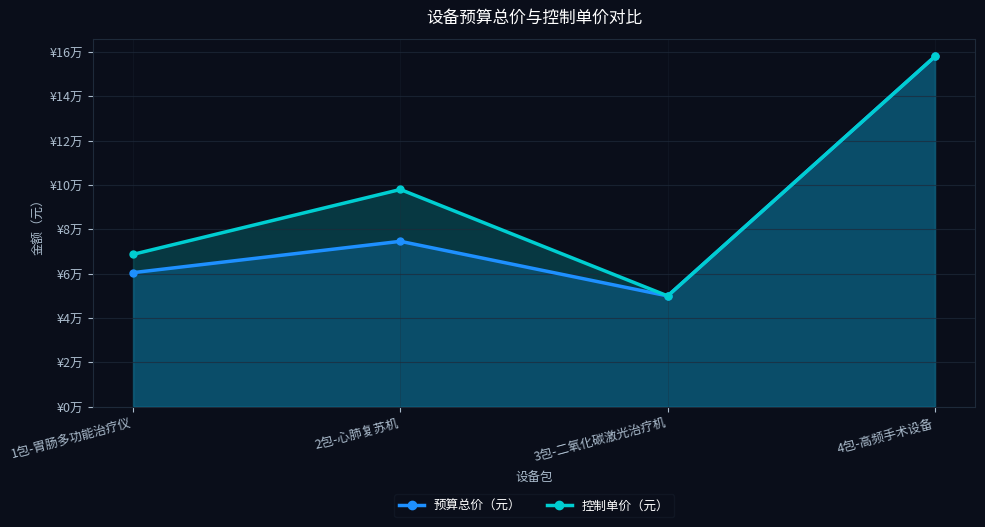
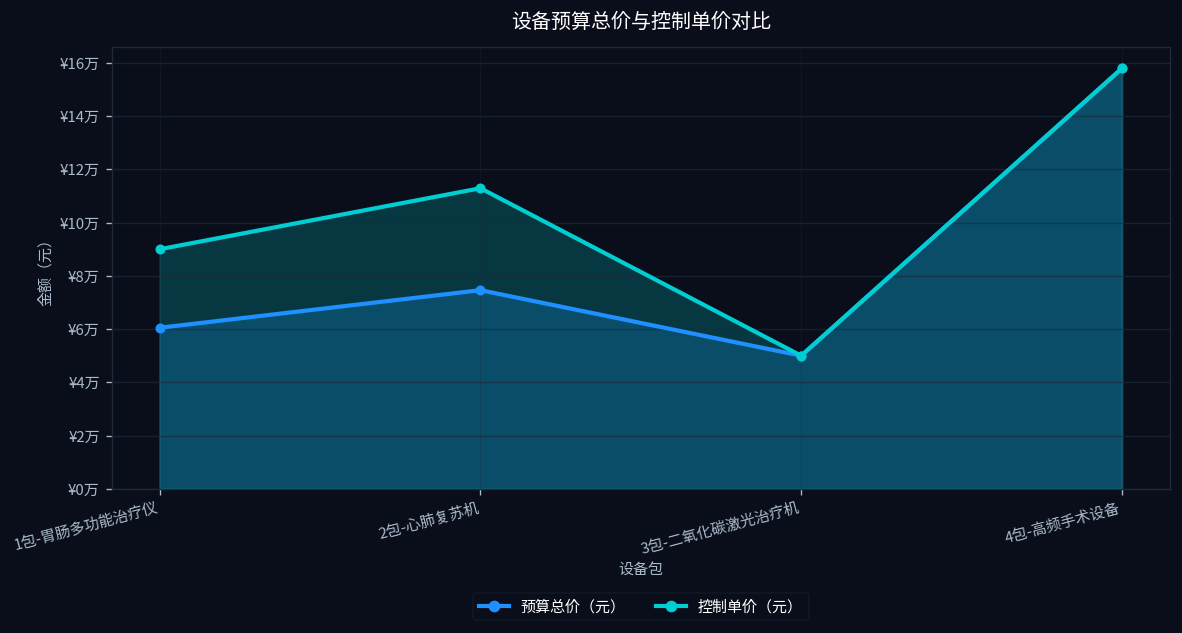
控制单价（元）, 1包-胃肠多功能治疗仪: ¥6.9万 -> ¥9.0万
控制单价（元）, 2包-心肺复苏机: ¥9.8万 -> ¥11.3万
